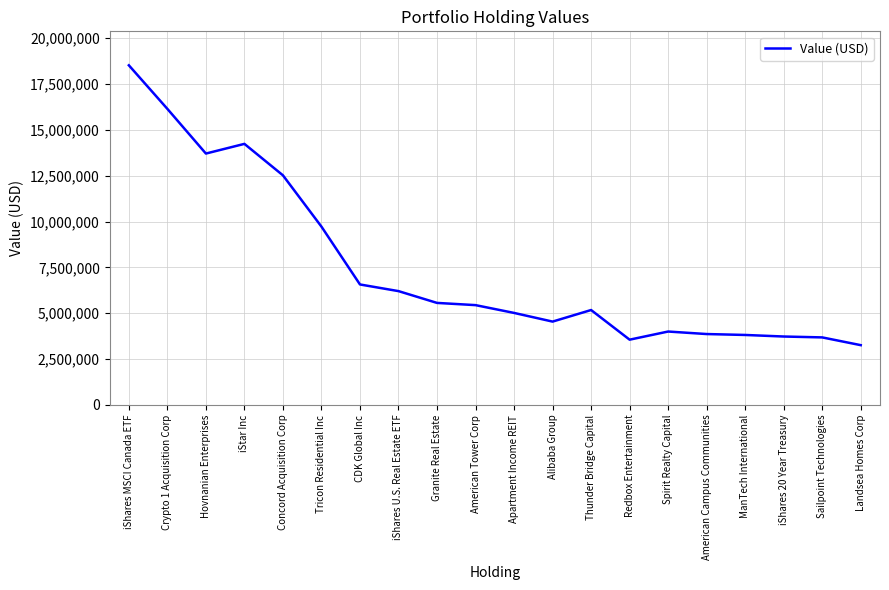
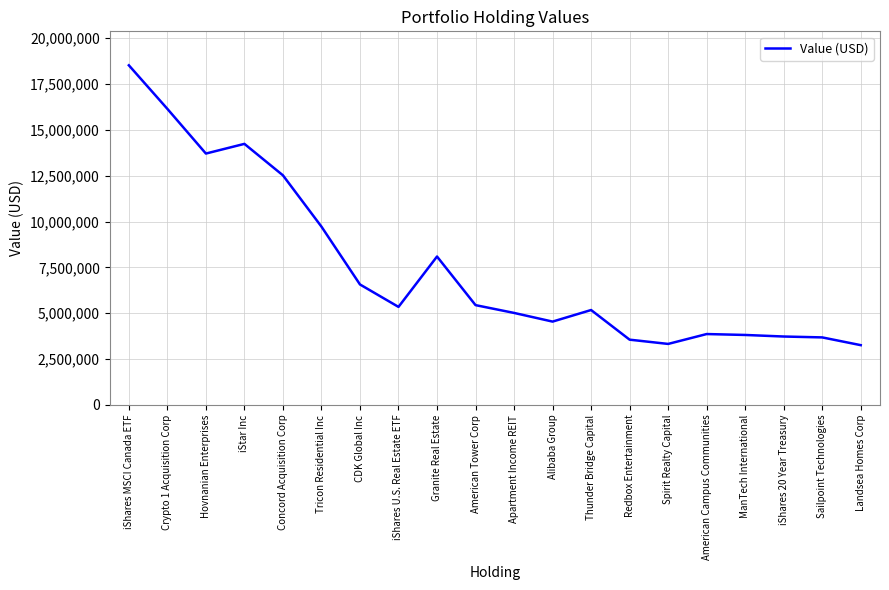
iShares U.S. Real Estate ETF: 6,200,000 -> 5,300,000
Granite Real Estate: 5,600,000 -> 8,100,000
Spirit Realty Capital: 4,000,000 -> 3,300,000
